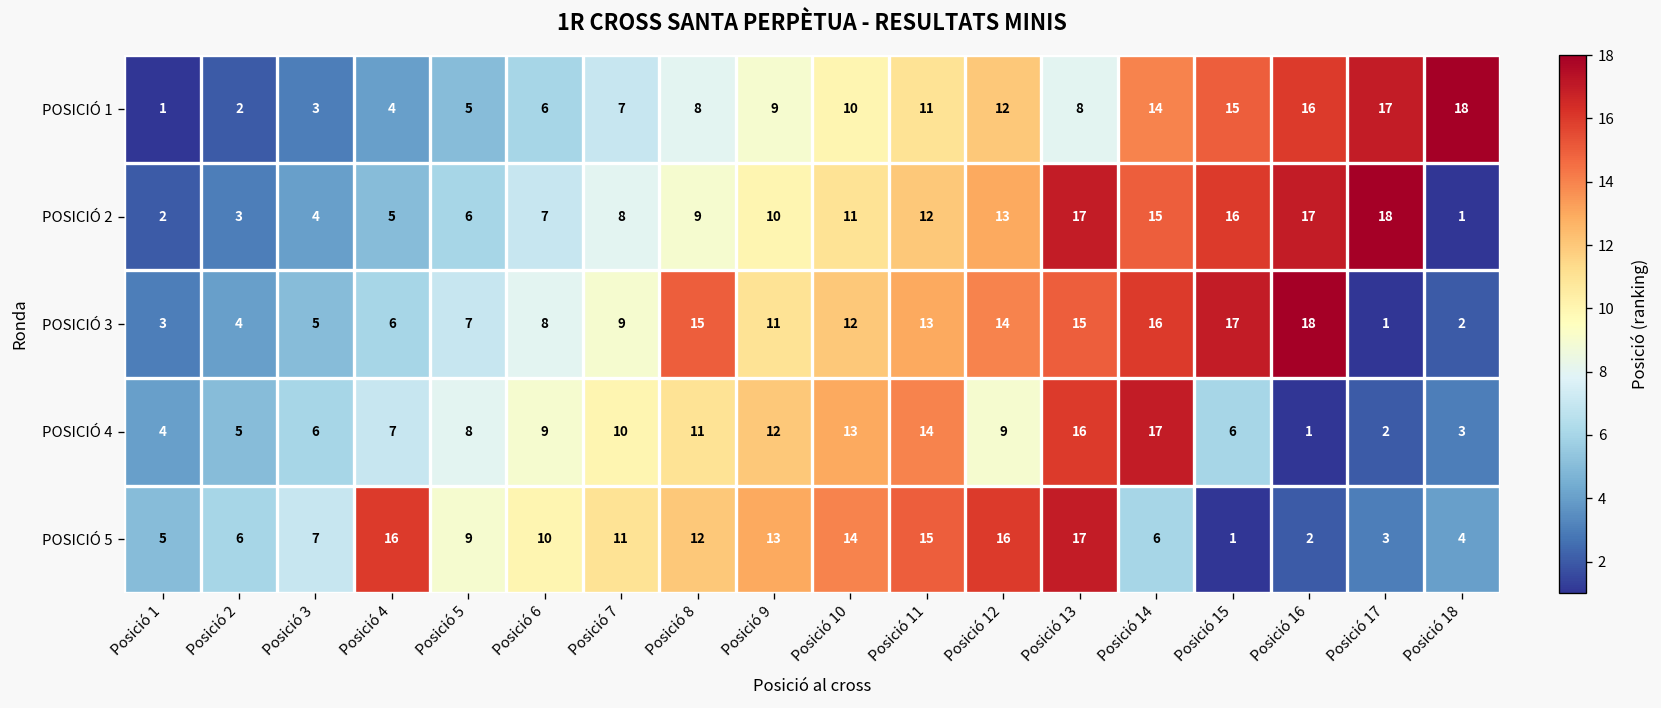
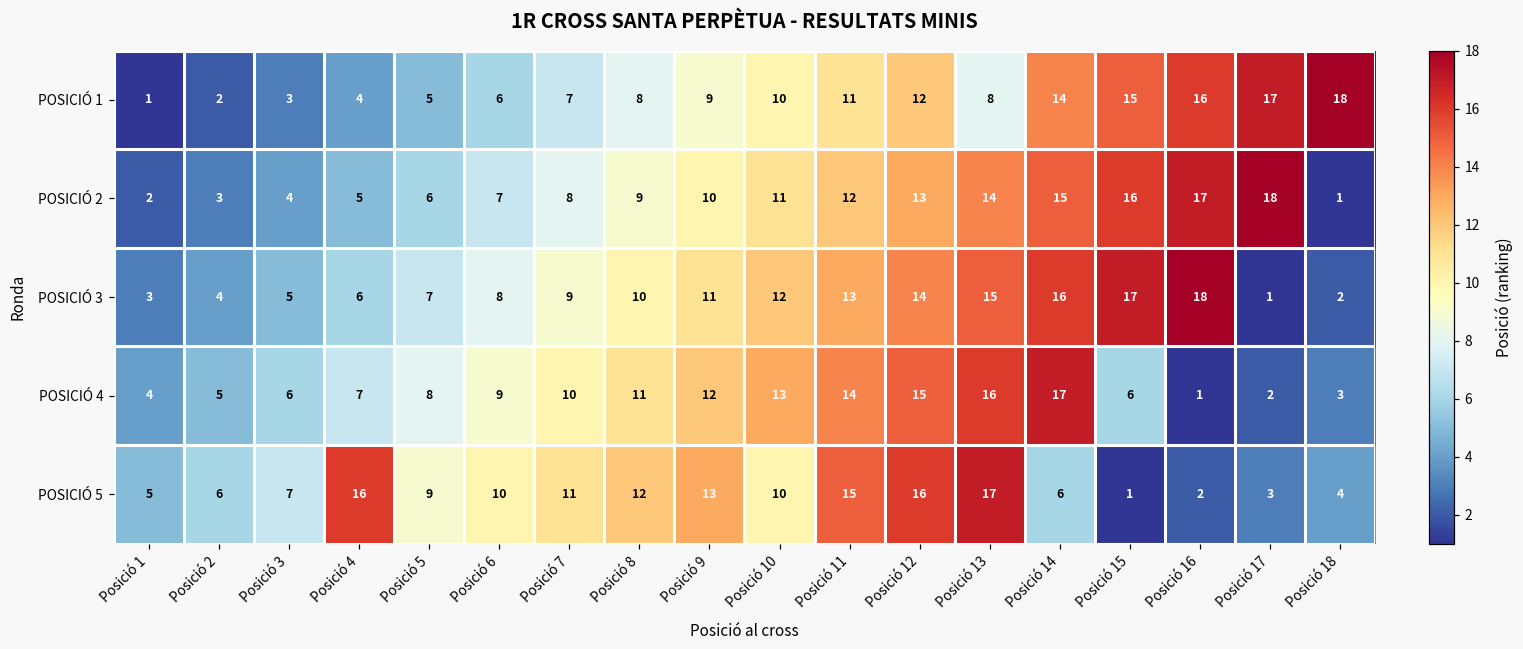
POSICIÓ 2, Posició 13: 17 -> 14
POSICIÓ 3, Posició 8: 15 -> 10
POSICIÓ 4, Posició 12: 9 -> 15
POSICIÓ 5, Posició 10: 14 -> 10
